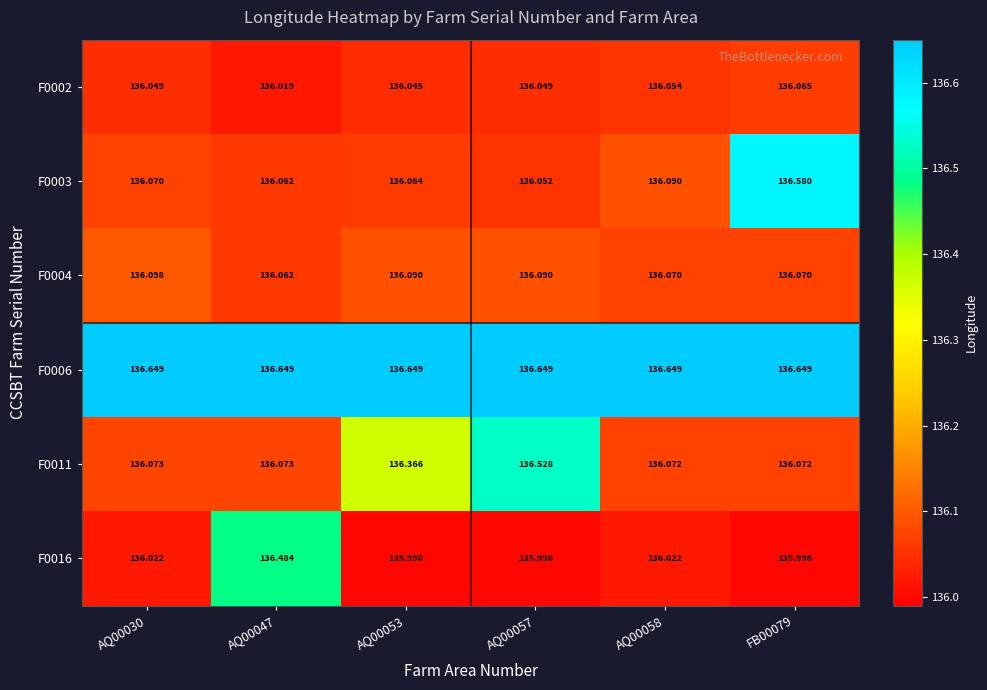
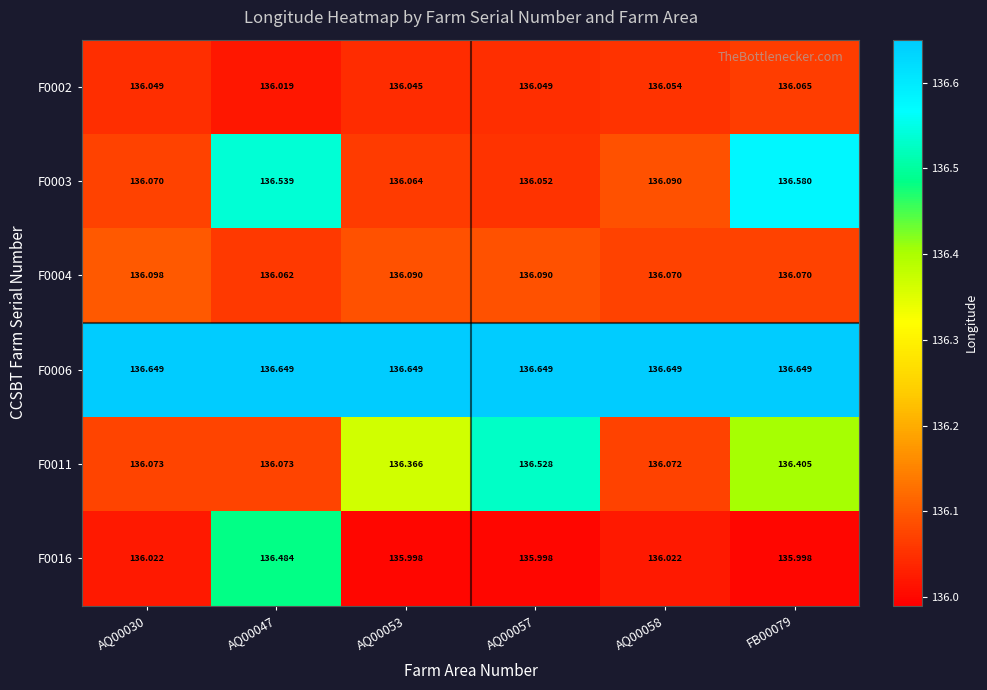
F0003, AQ00047: 136.062 -> 136.539
F0011, FB00079: 136.072 -> 136.405
